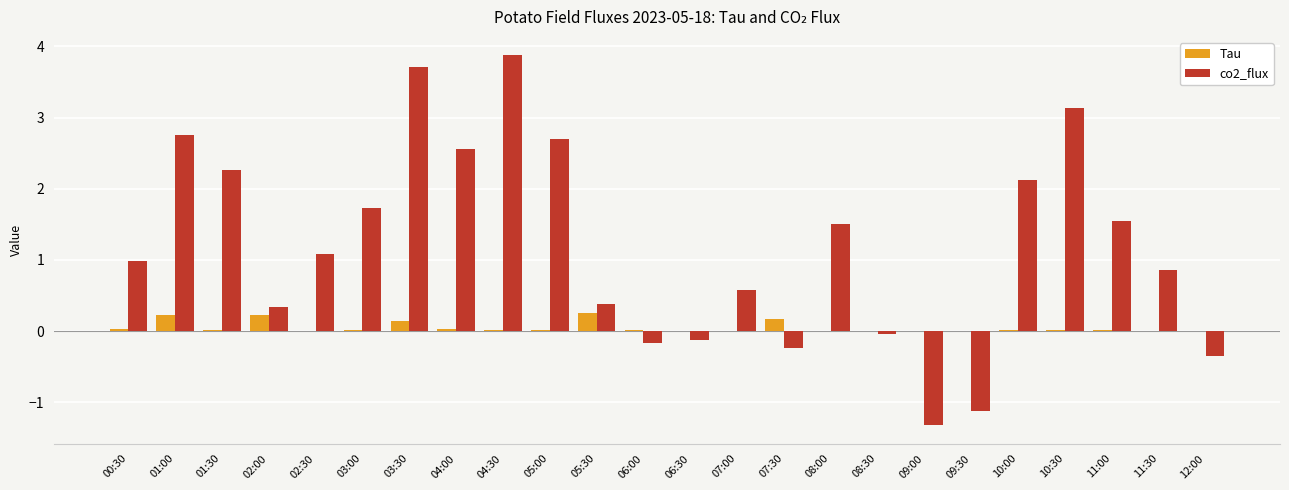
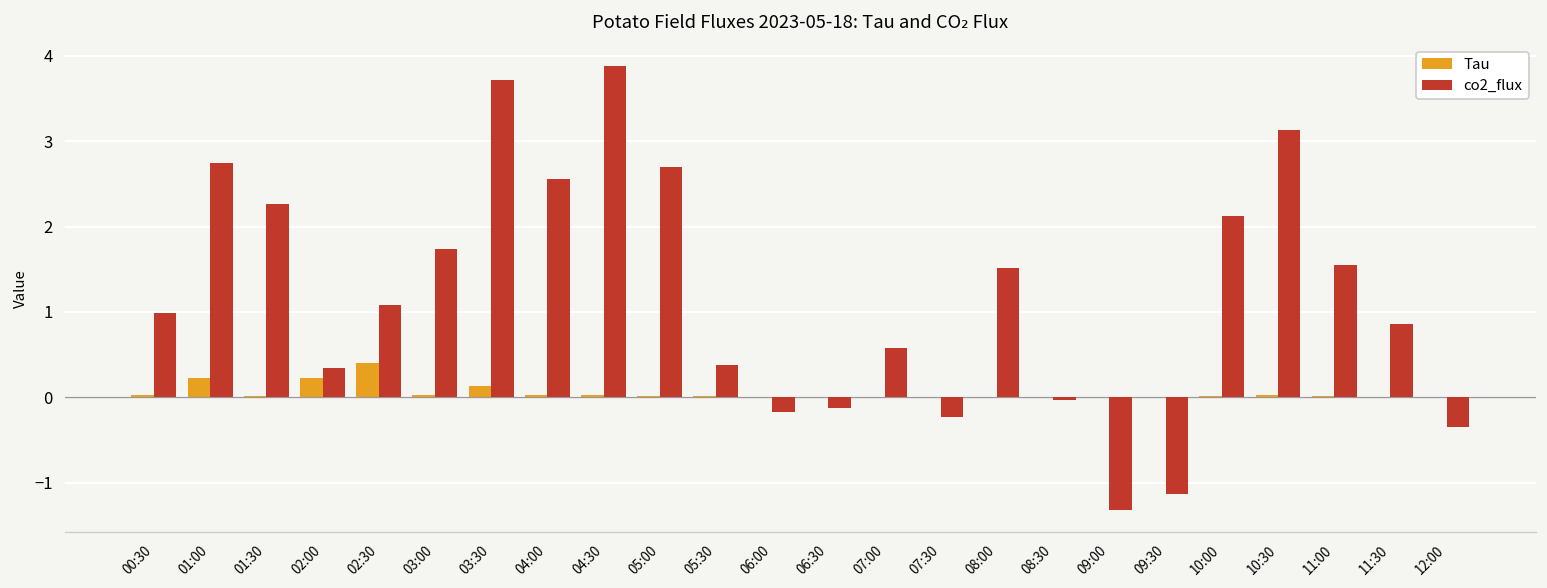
Tau, 02:30: 0.0 -> 0.4
Tau, 05:30: 0.3 -> 0.0
Tau, 07:30: 0.2 -> 0.0
